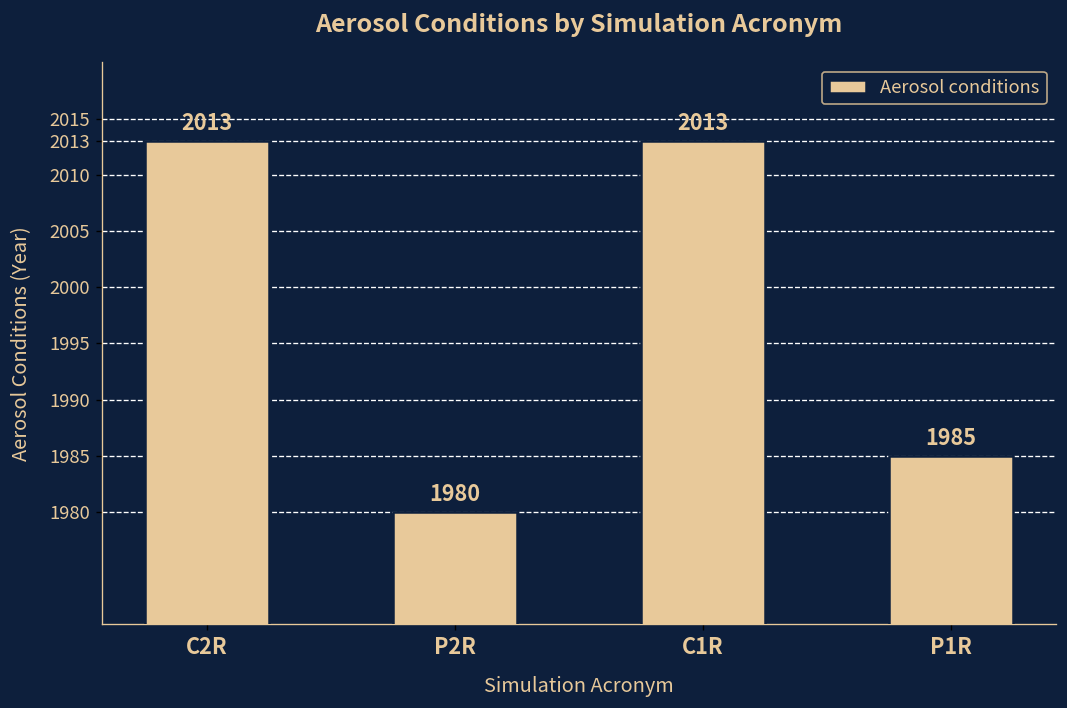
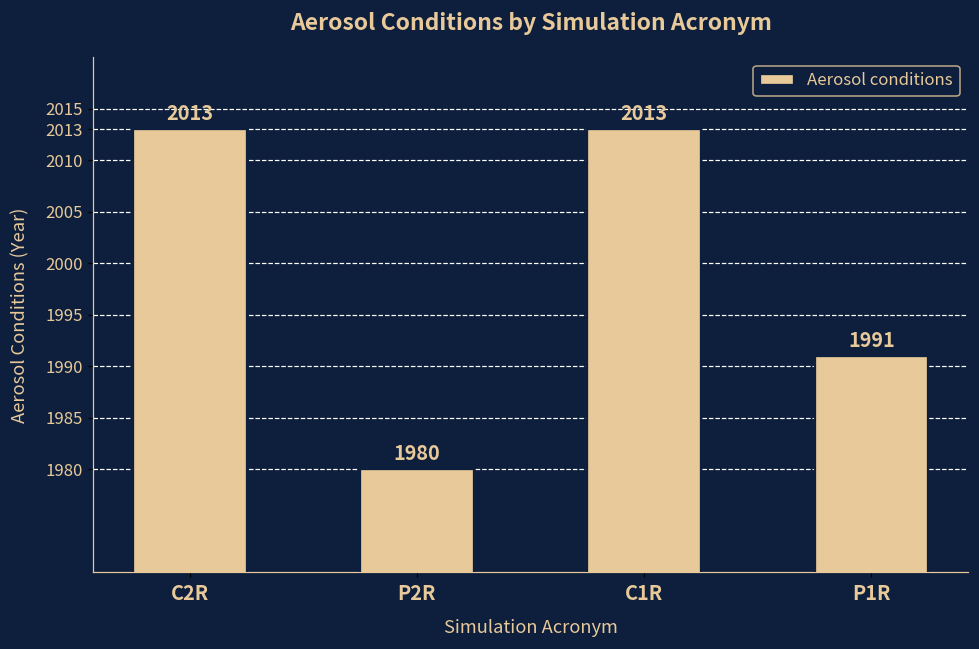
P1R: 1985 -> 1991
